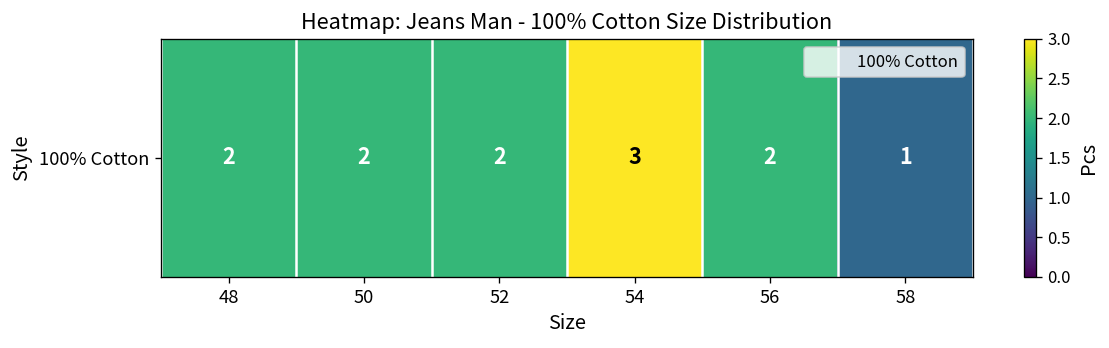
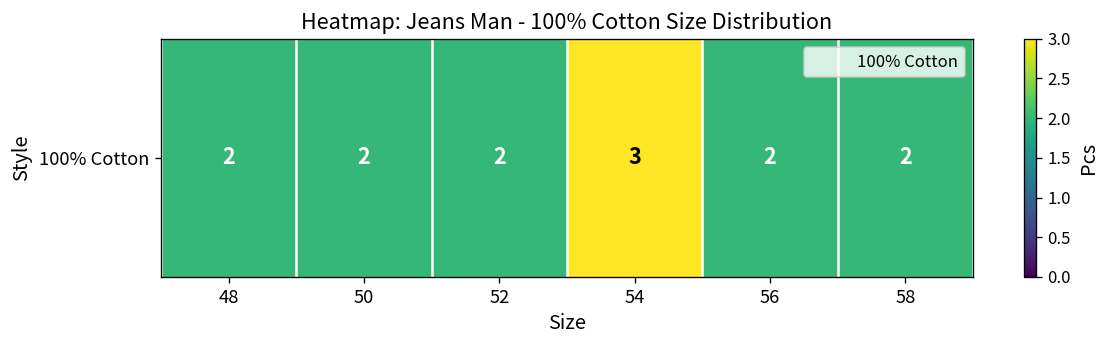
100% Cotton, 58: 1 -> 2
